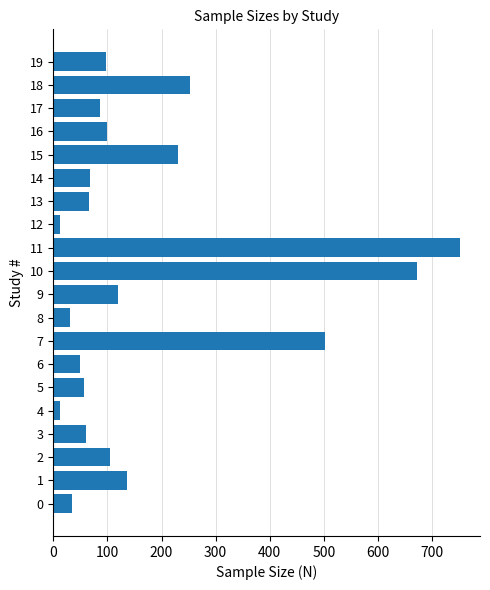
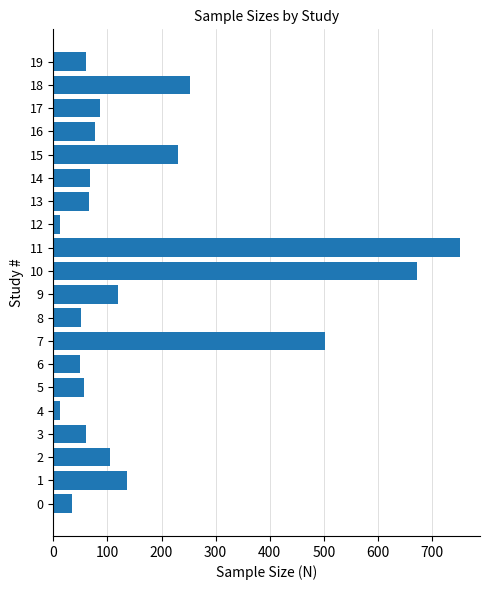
19: 100 -> 60
16: 100 -> 80
8: 30 -> 50
